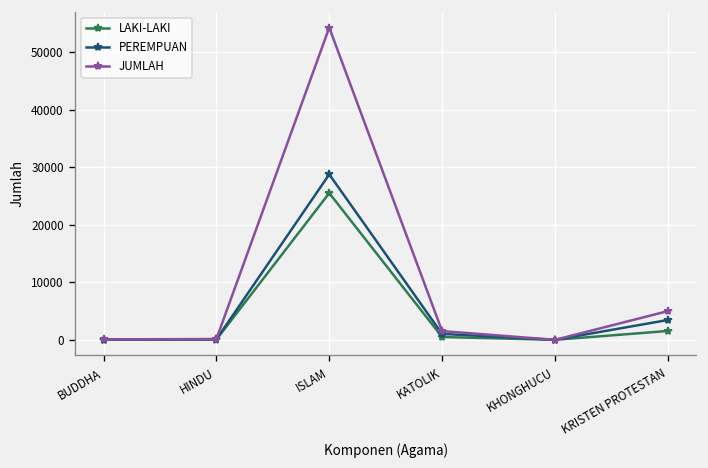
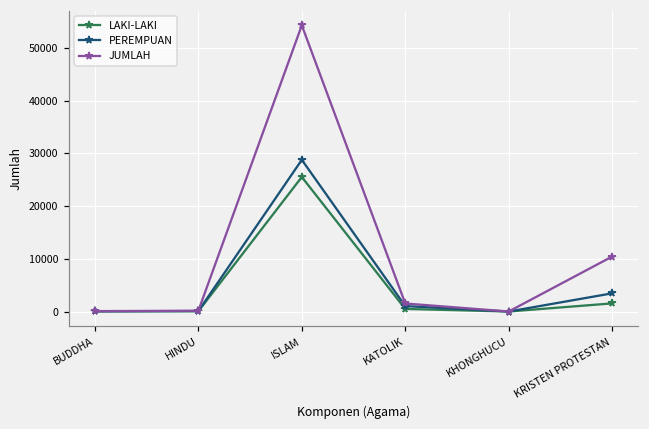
JUMLAH, KRISTEN PROTESTAN: 5000 -> 10000
